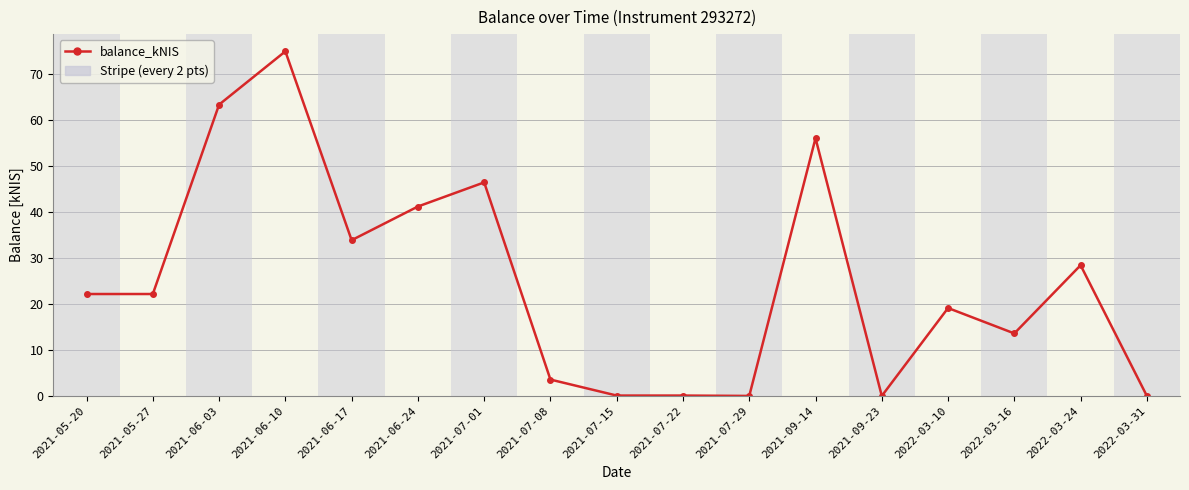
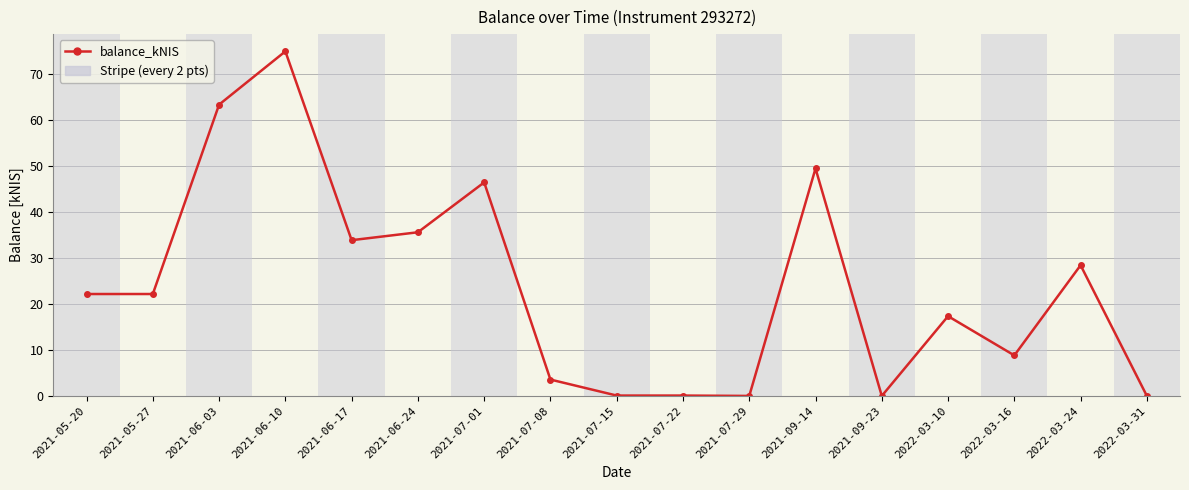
2021-06-24: 41 -> 36
2021-09-14: 56 -> 49
2022-03-10: 19 -> 17
2022-03-16: 14 -> 9
